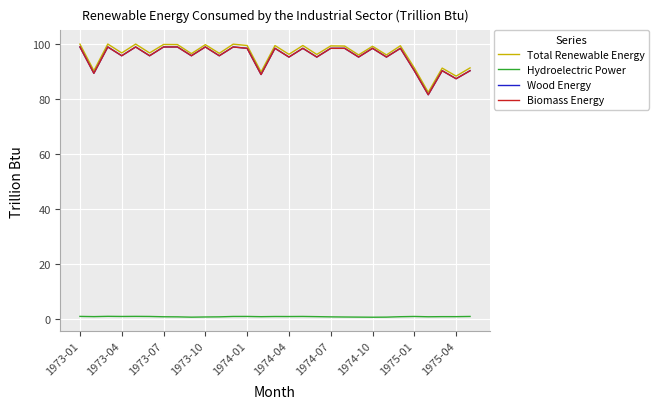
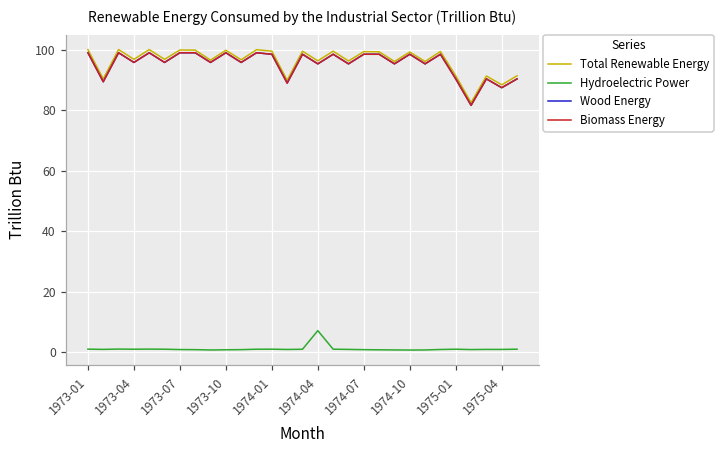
Hydroelectric Power, 1974-04: 1 -> 7
